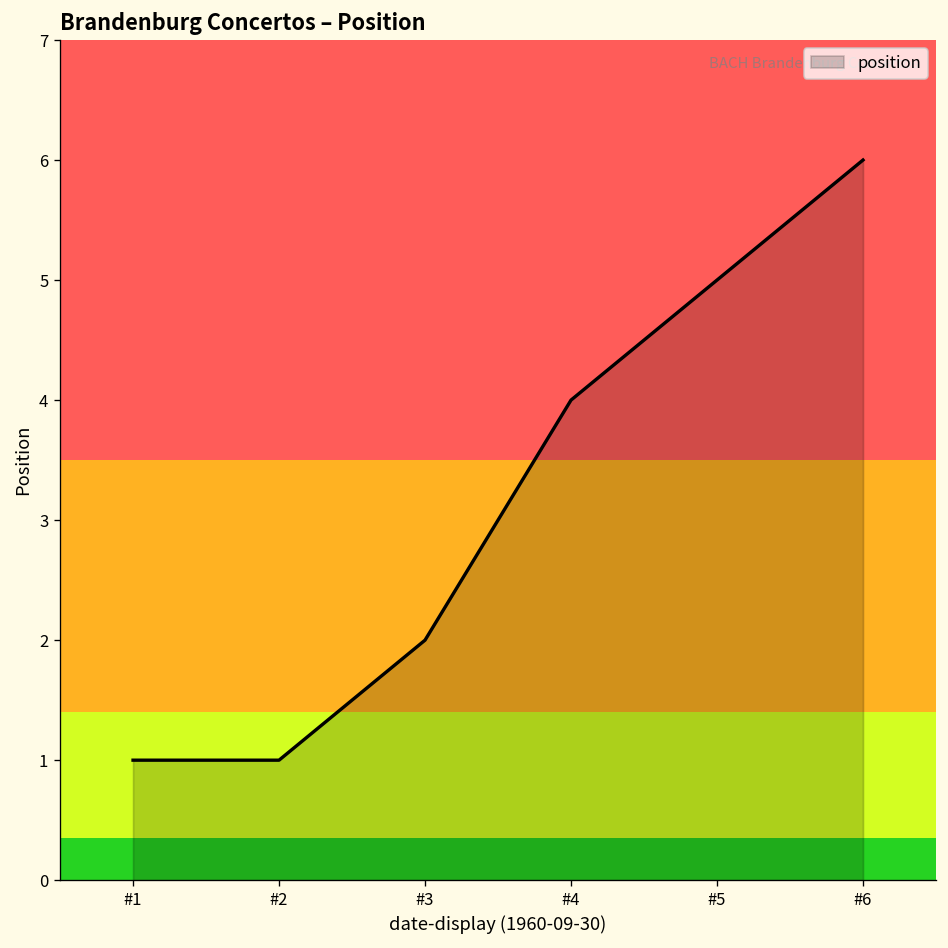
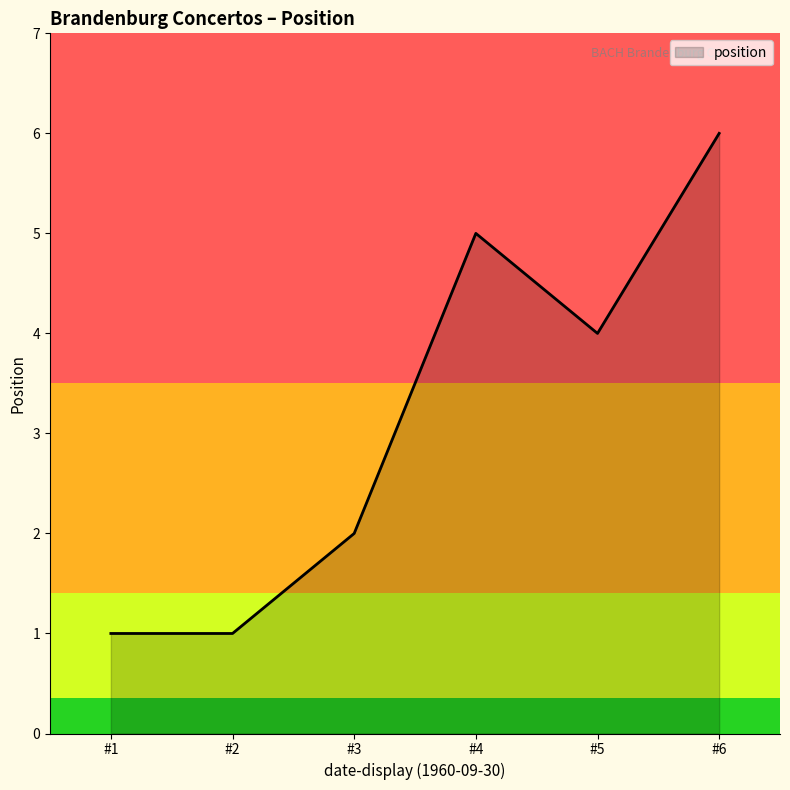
#4: 4 -> 5
#5: 5 -> 4
